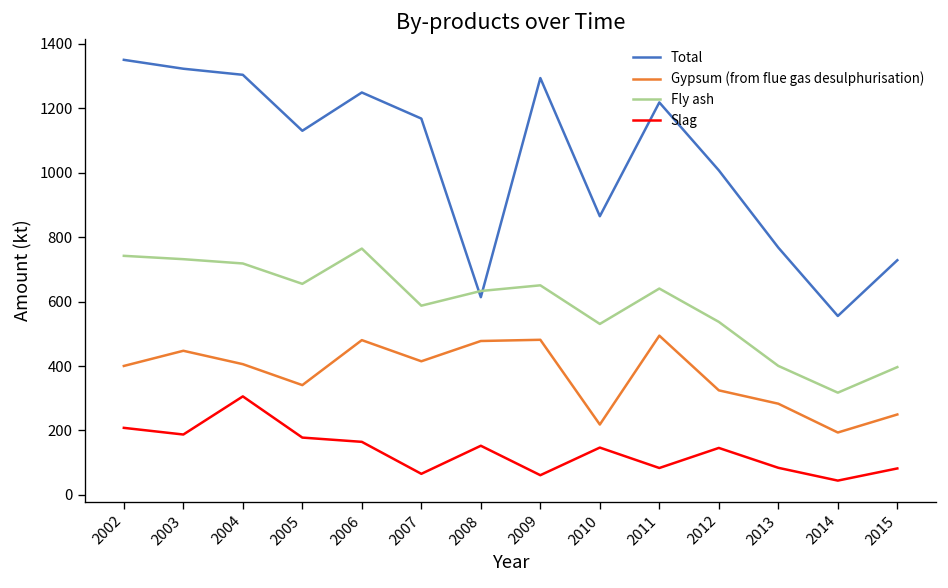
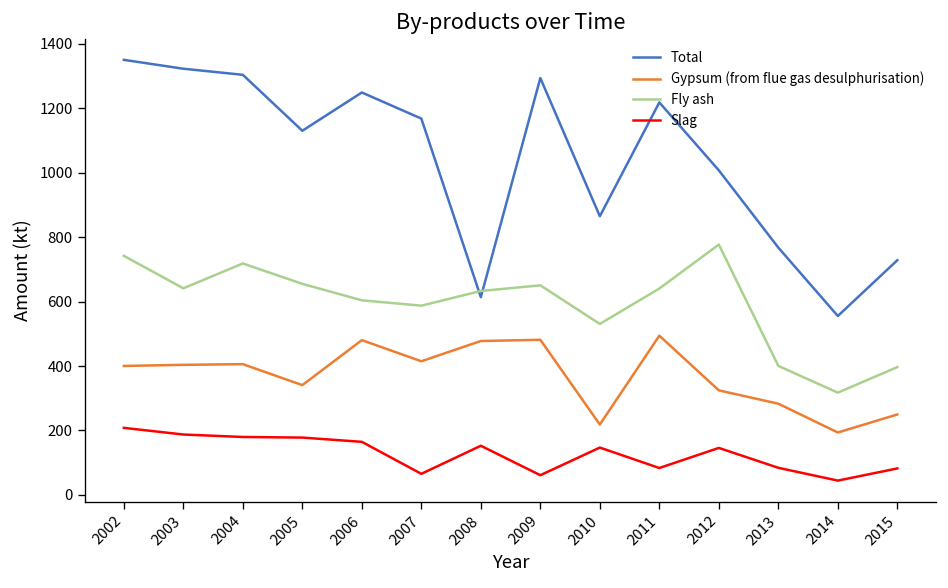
Gypsum (from flue gas desulphurisation), 2003: 450 -> 400
Fly ash, 2003: 730 -> 640
Slag, 2004: 310 -> 180
Fly ash, 2006: 760 -> 600
Fly ash, 2012: 540 -> 780
